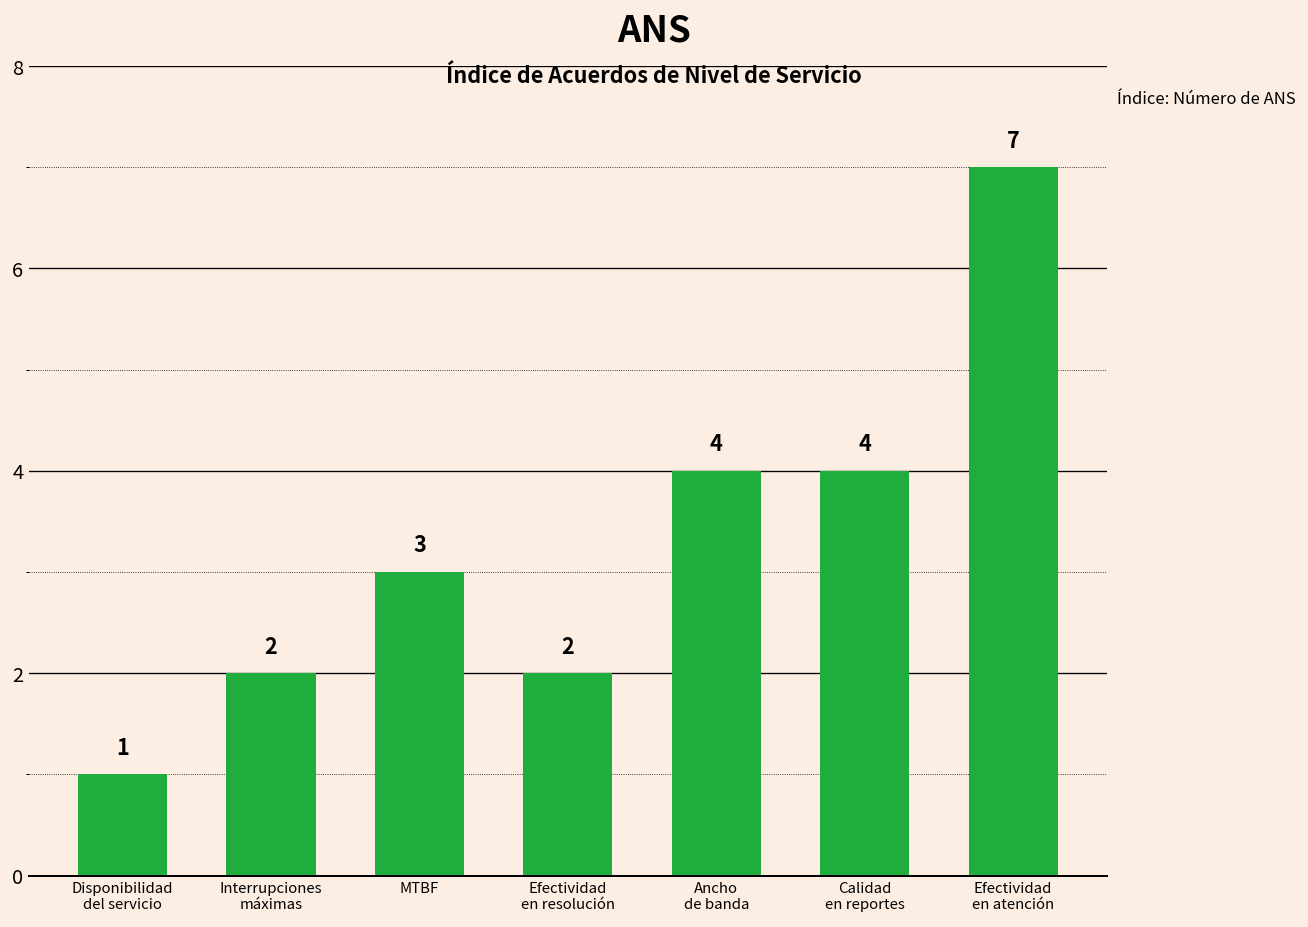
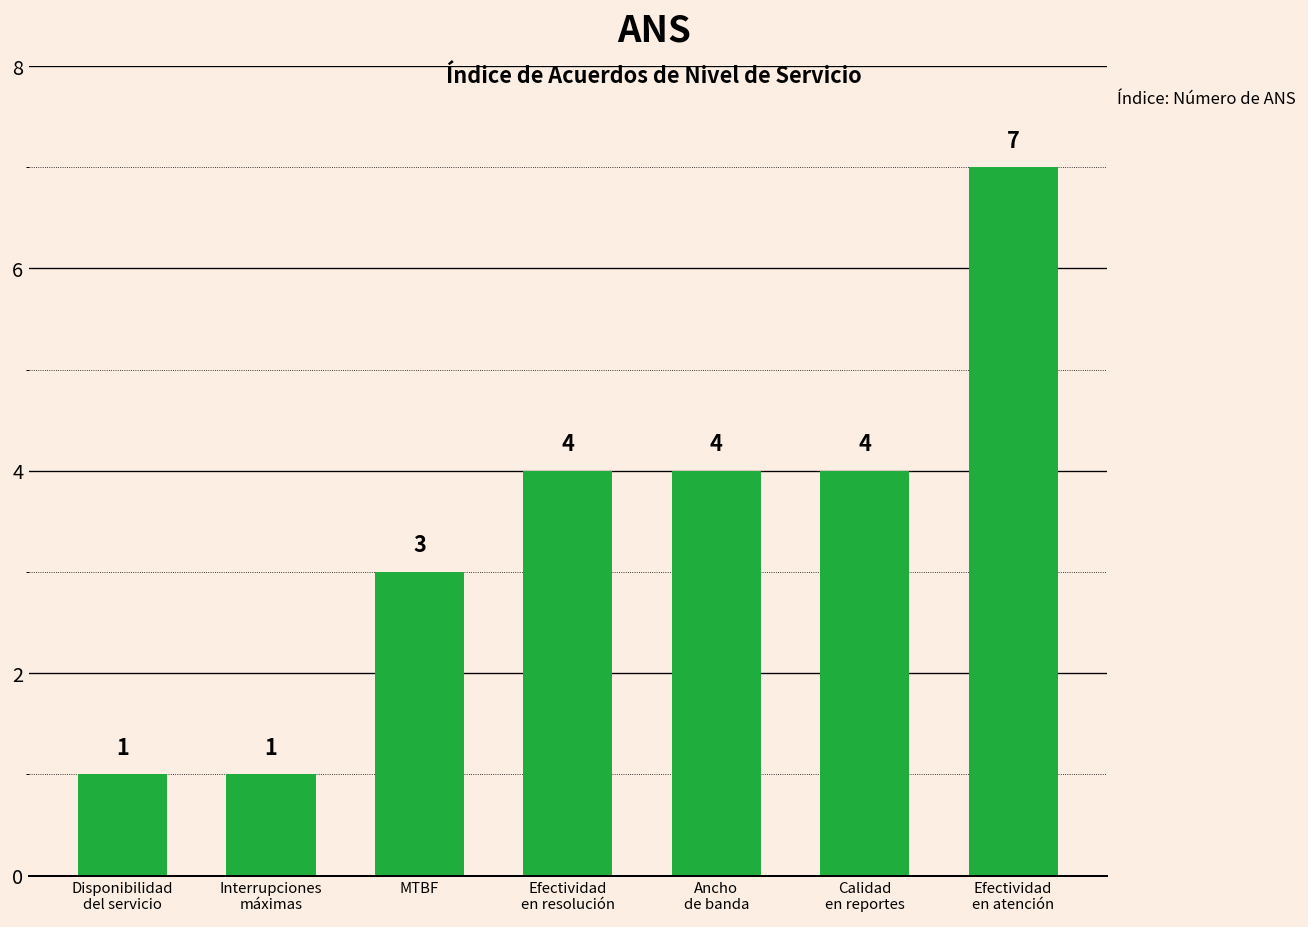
Interrupciones máximas: 2 -> 1
Efectividad en resolución: 2 -> 4
